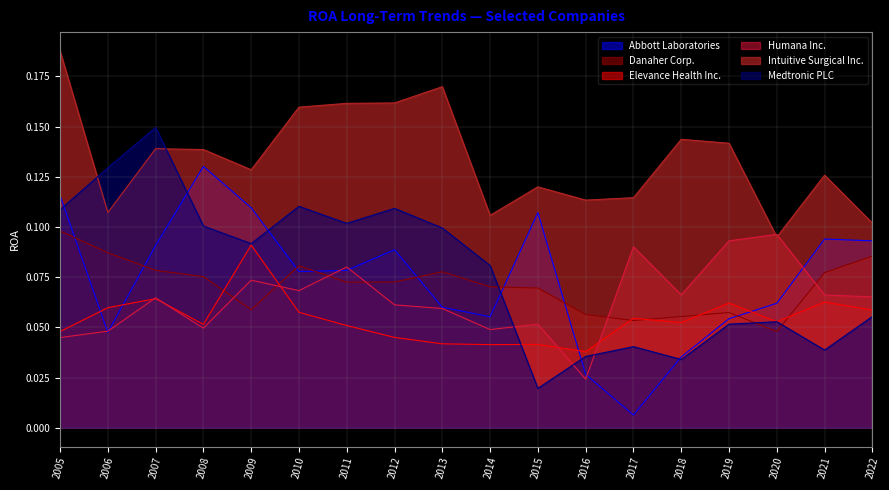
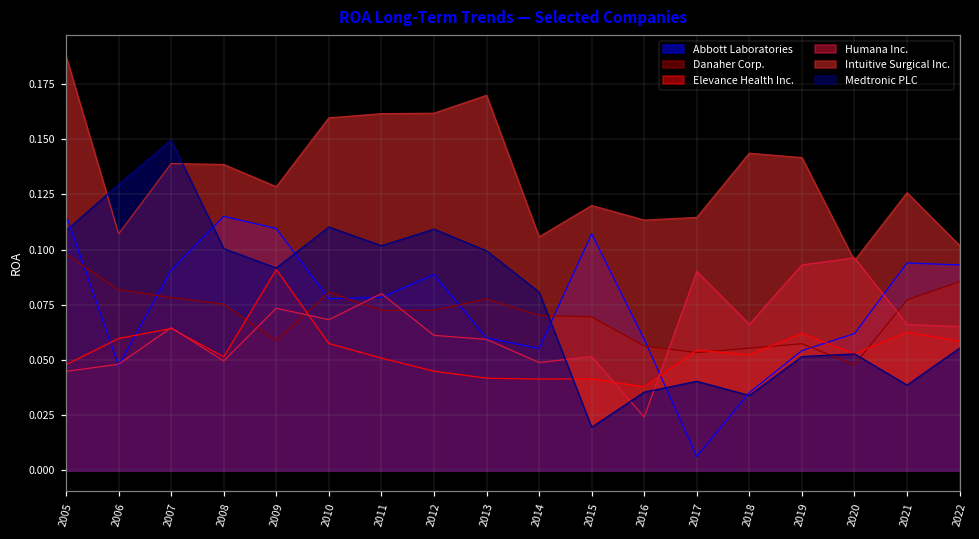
Danaher Corp., 2006: 0.087 -> 0.082
Abbott Laboratories, 2008: 0.130 -> 0.115
Abbott Laboratories, 2016: 0.027 -> 0.059
